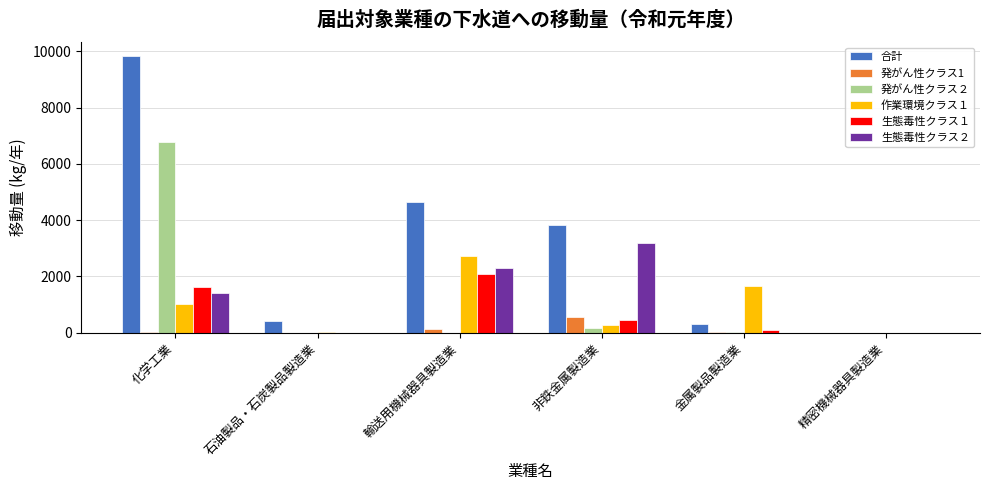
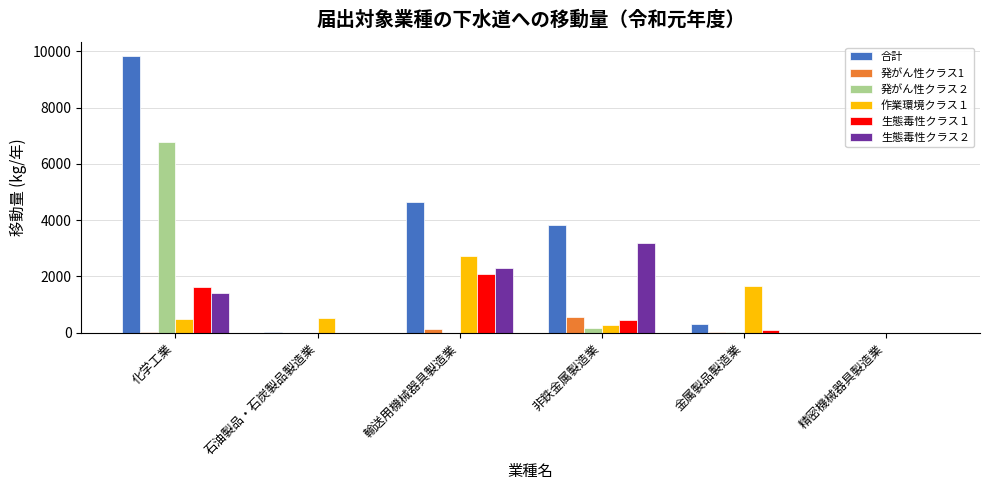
作業環境クラス１, 化学工業: 1000 -> 500
合計, 石油製品・石炭製品製造業: 400 -> 0
作業環境クラス１, 石油製品・石炭製品製造業: 0 -> 500
